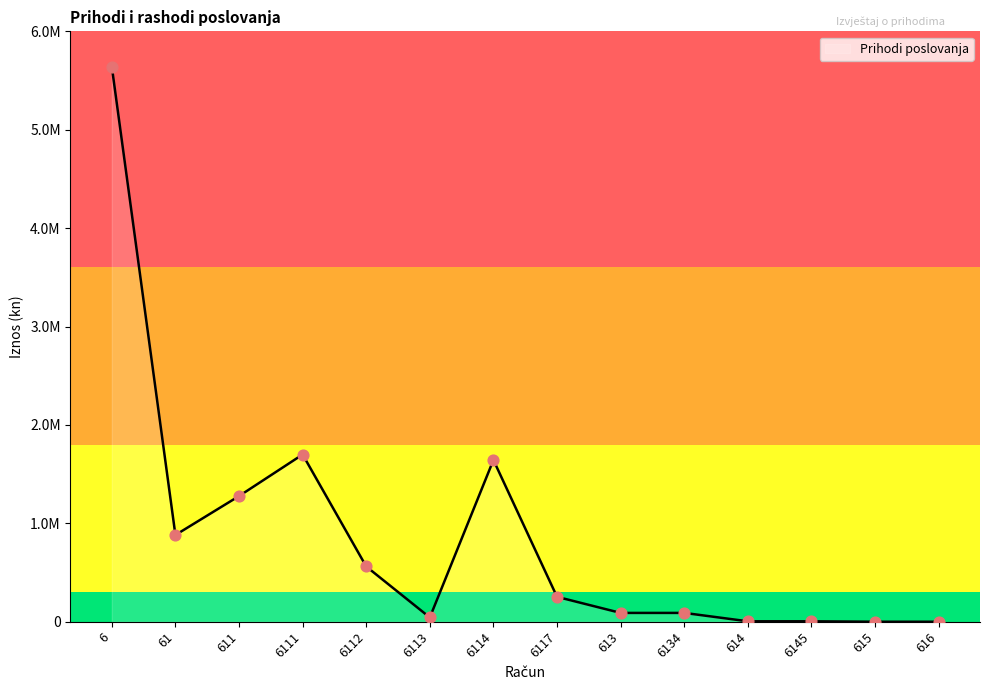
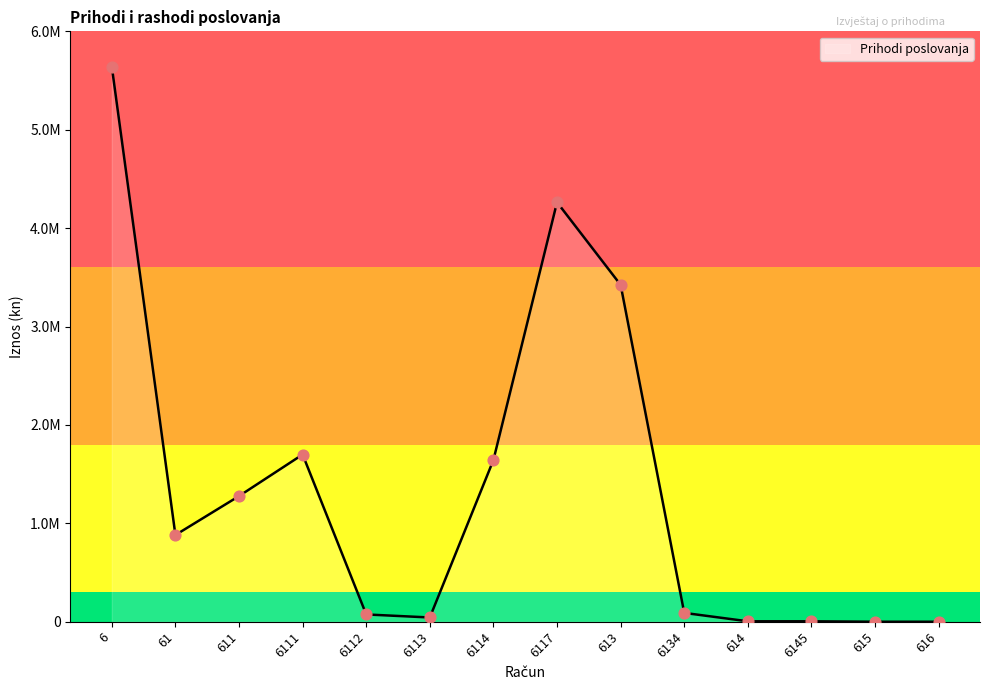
6112: 600000 -> 100000
6117: 300000 -> 4300000
613: 100000 -> 3400000
